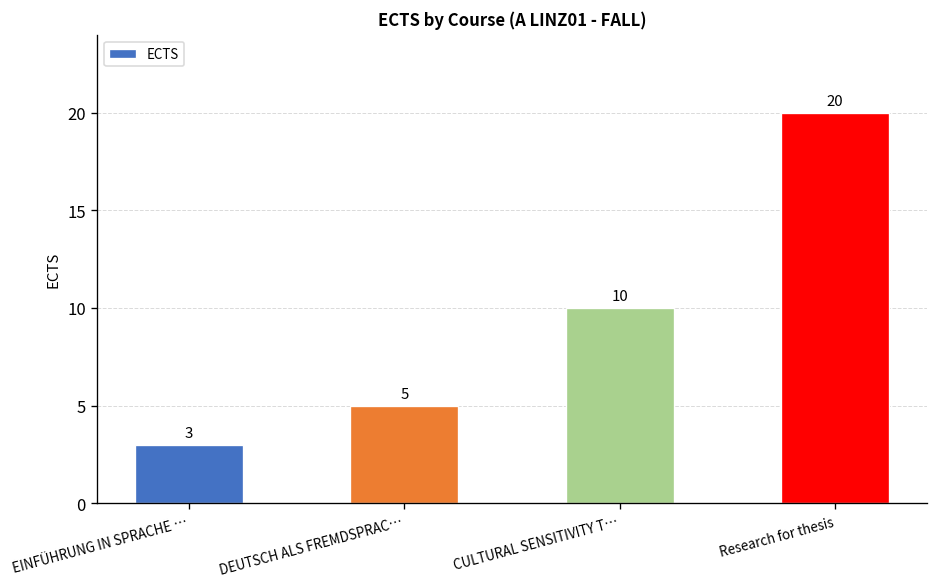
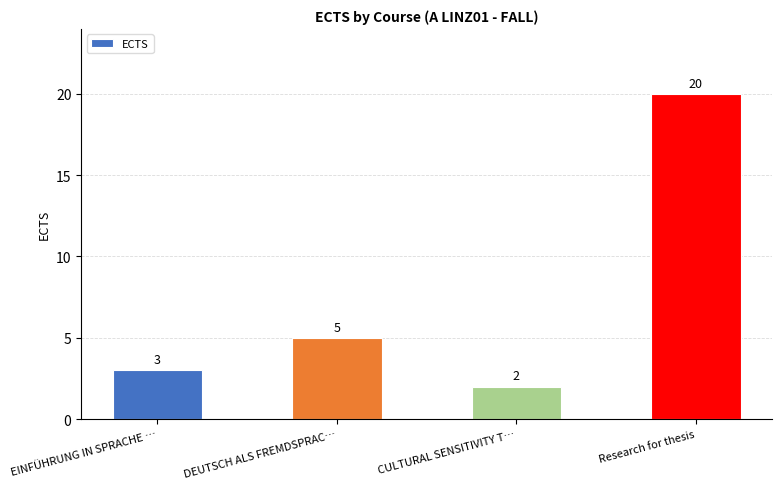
CULTURAL SENSITIVITY T…: 10 -> 2
